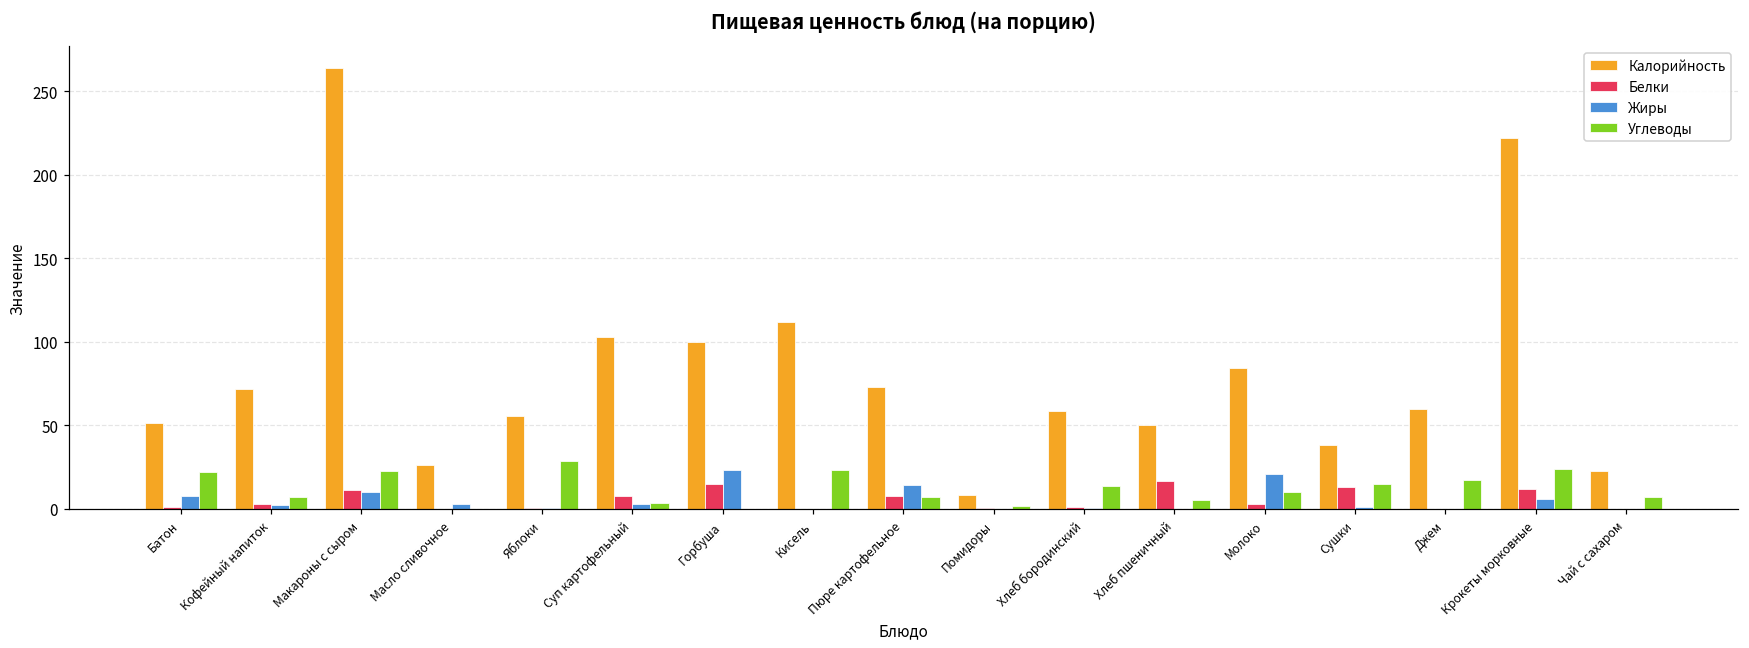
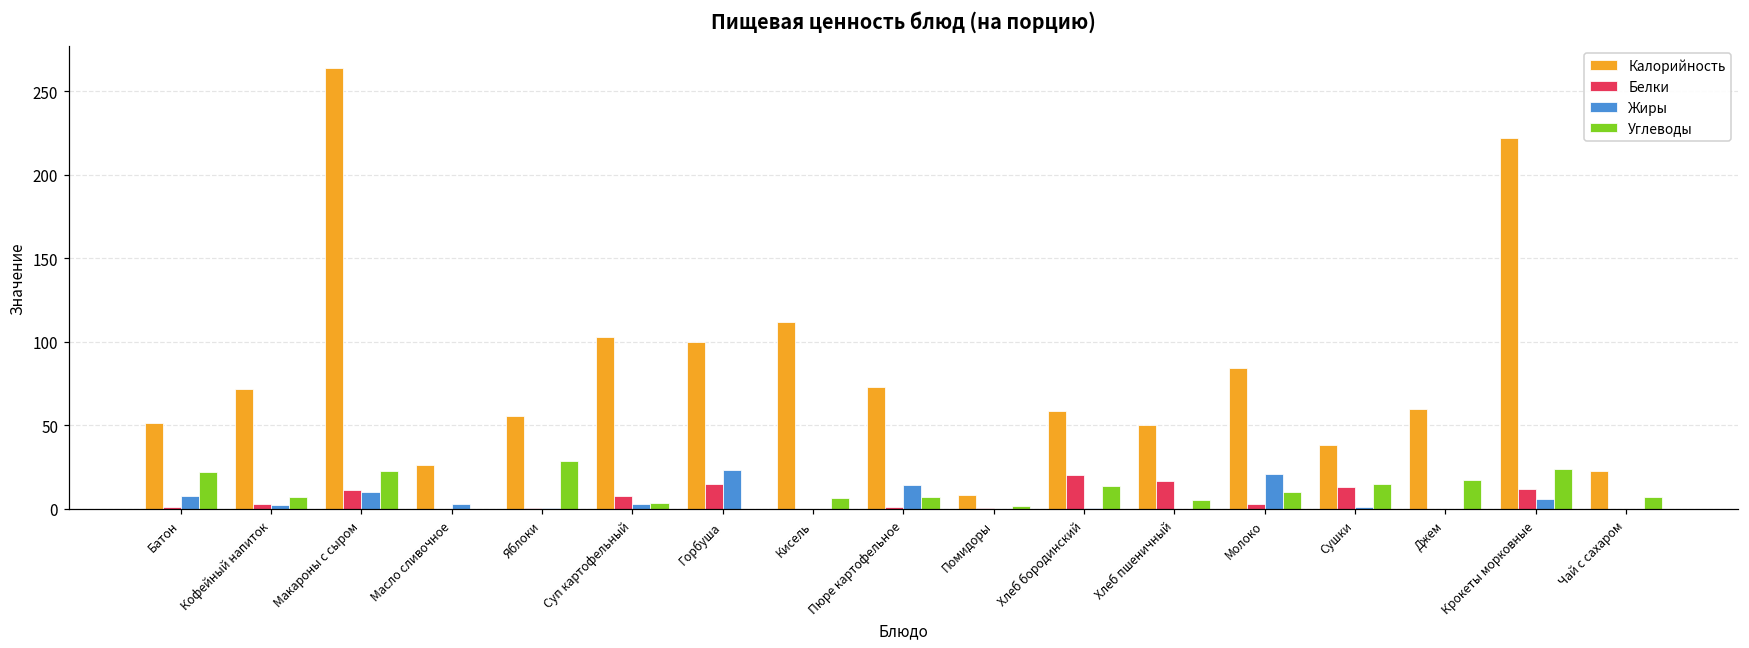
Углеводы, Кисель: 23 -> 7
Белки, Пюре картофельное: 8 -> 1
Белки, Хлеб бородинский: 1 -> 20
